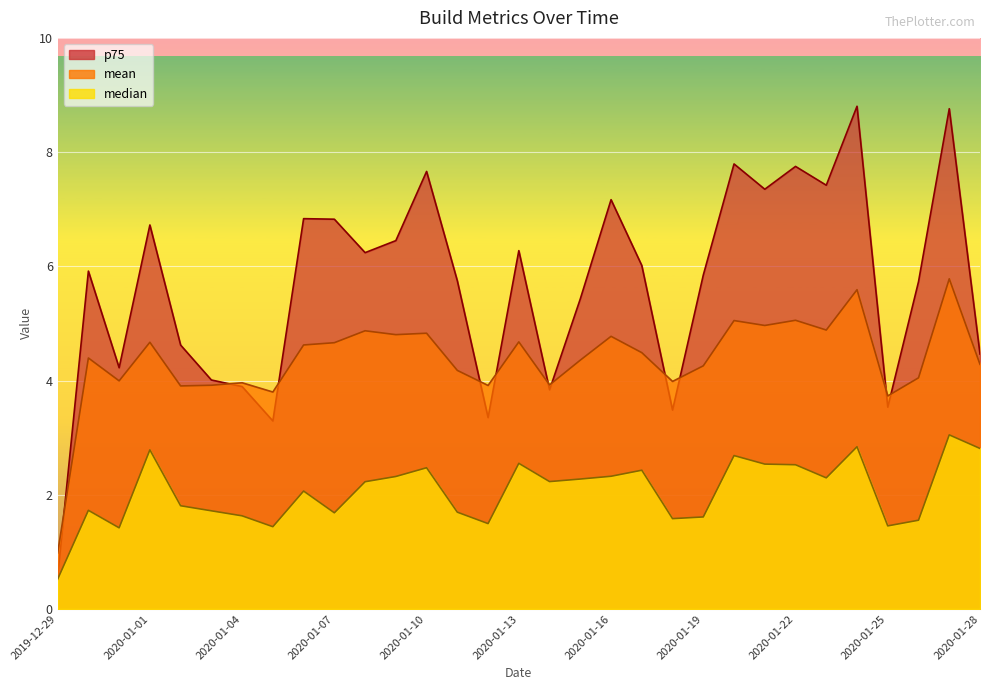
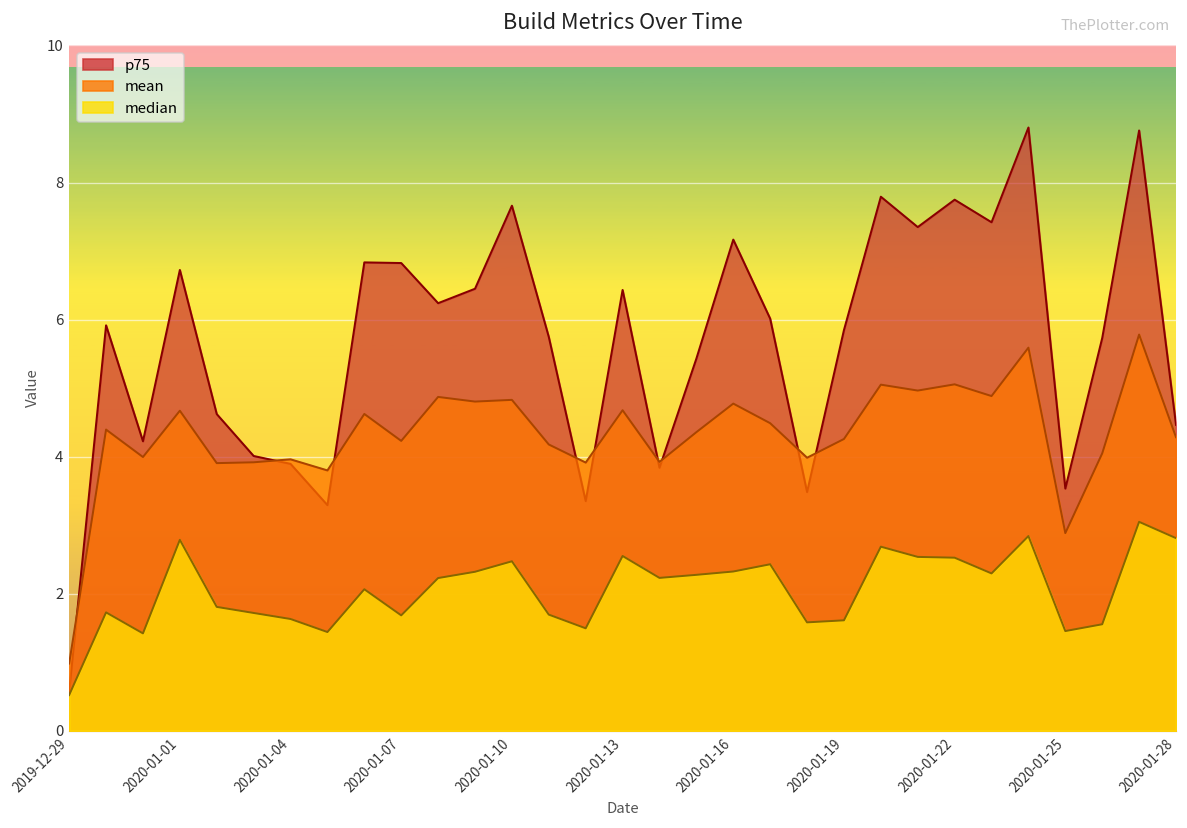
mean, 2020-01-07: 4.7 -> 4.2
p75, 2020-01-13: 6.3 -> 6.4
mean, 2020-01-25: 3.7 -> 2.9
